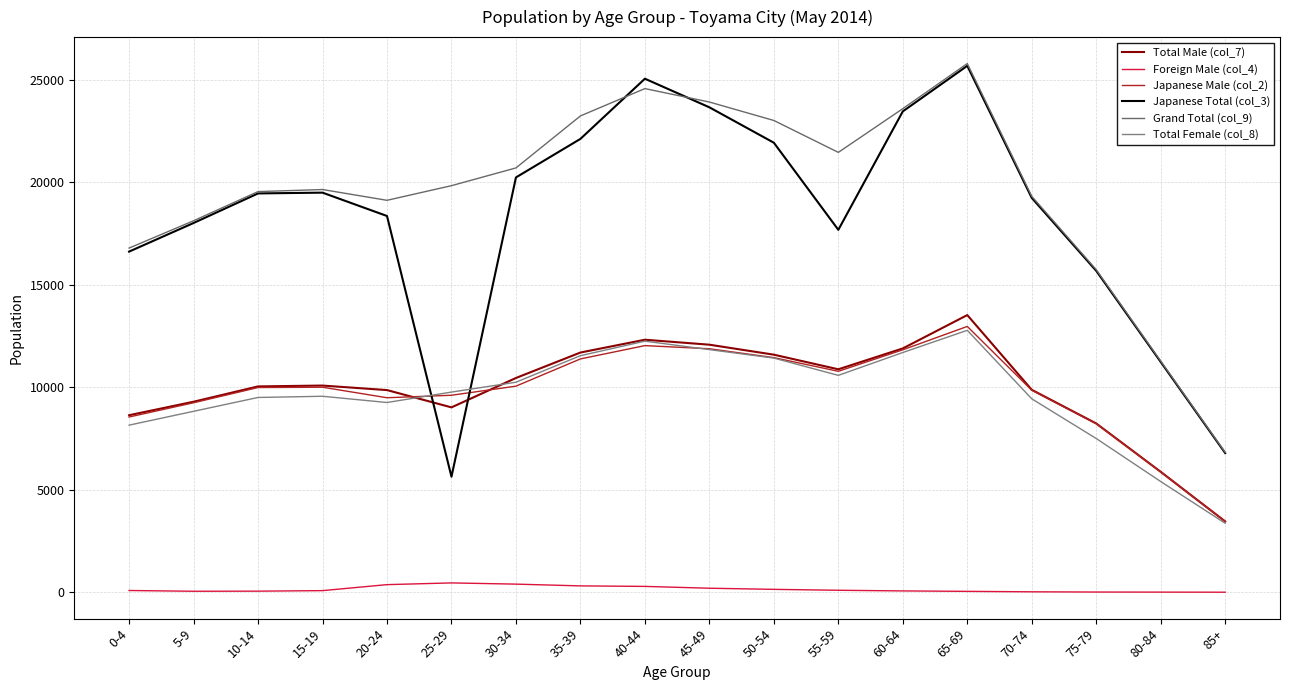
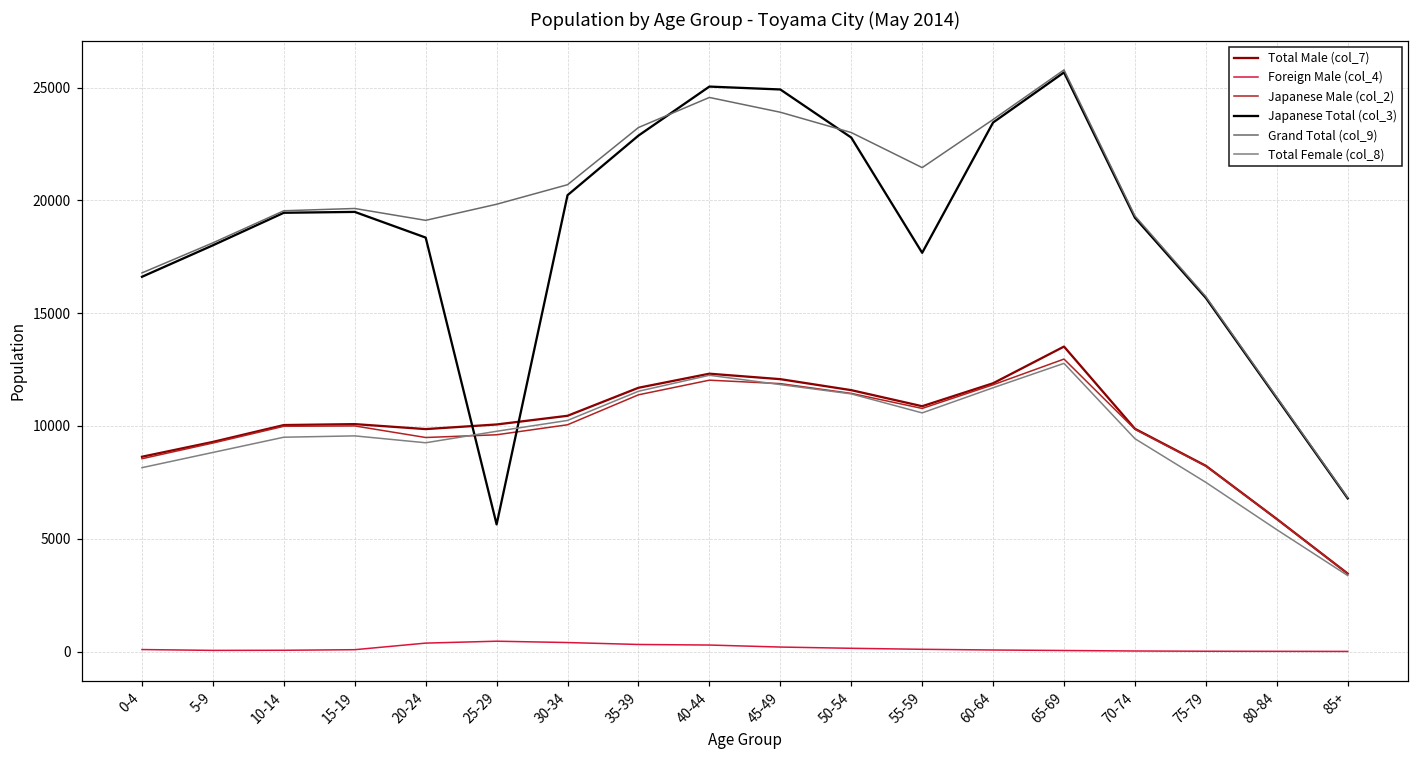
Total Male (col_7), 25-29: 9000 -> 10100
Japanese Total (col_3), 35-39: 22100 -> 22900
Japanese Total (col_3), 45-49: 23700 -> 24900
Japanese Total (col_3), 50-54: 21900 -> 22800
